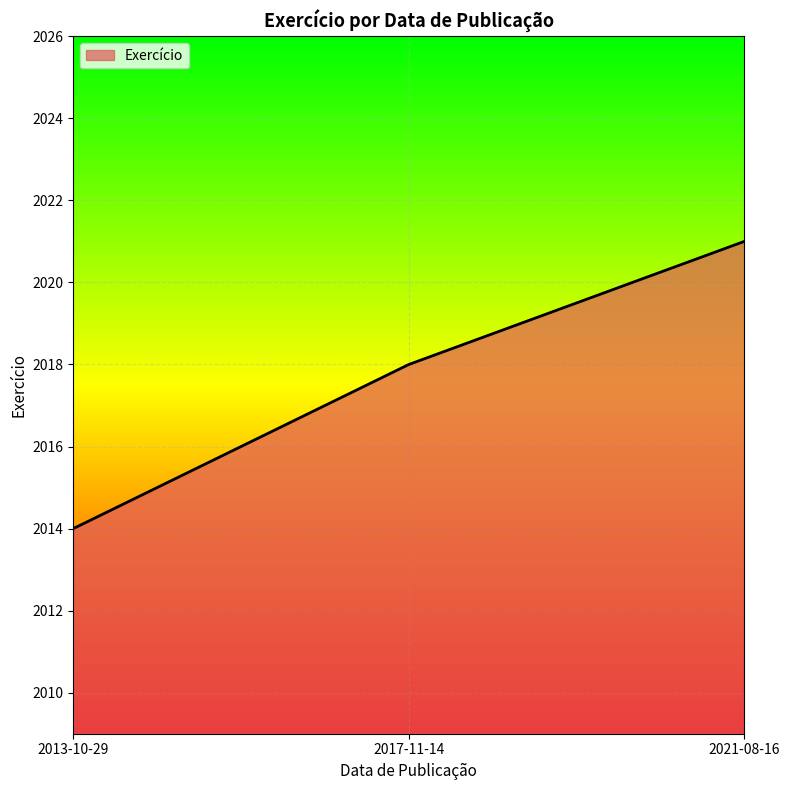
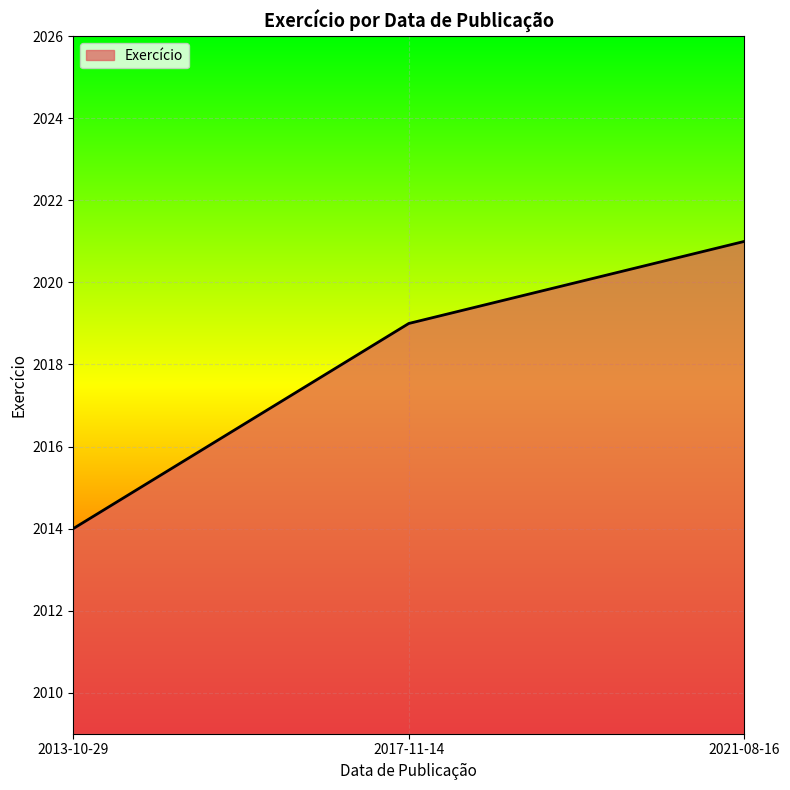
2017-11-14: 2018 -> 2019
